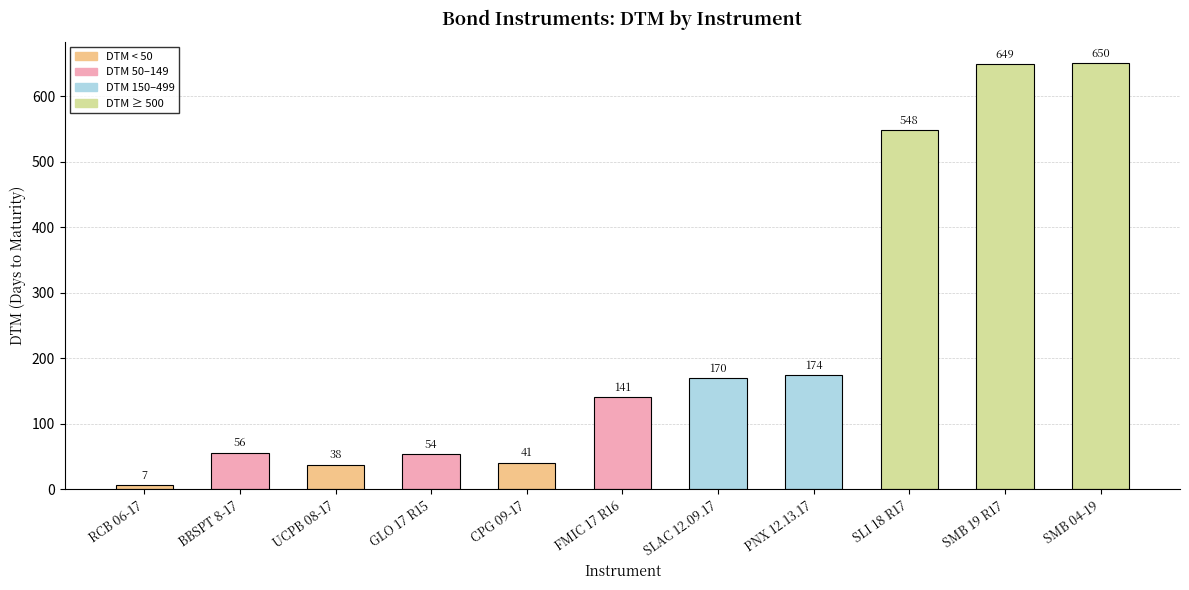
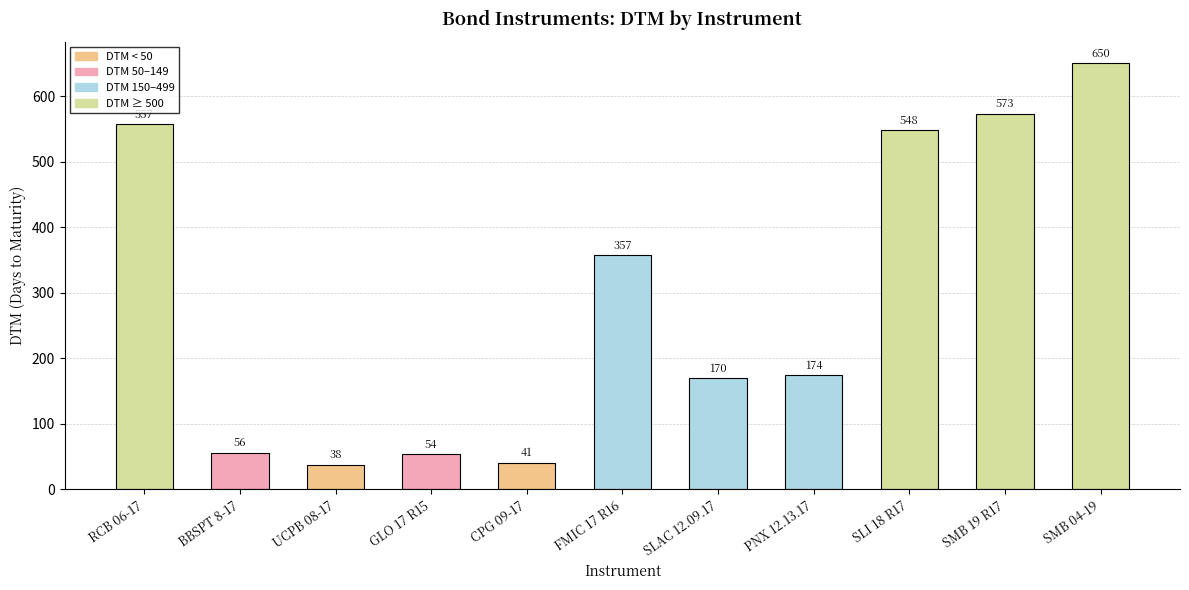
RCB 06-17: 10 -> 560
FMIC 17 R16: 141 -> 357
SMB 19 R17: 649 -> 573
